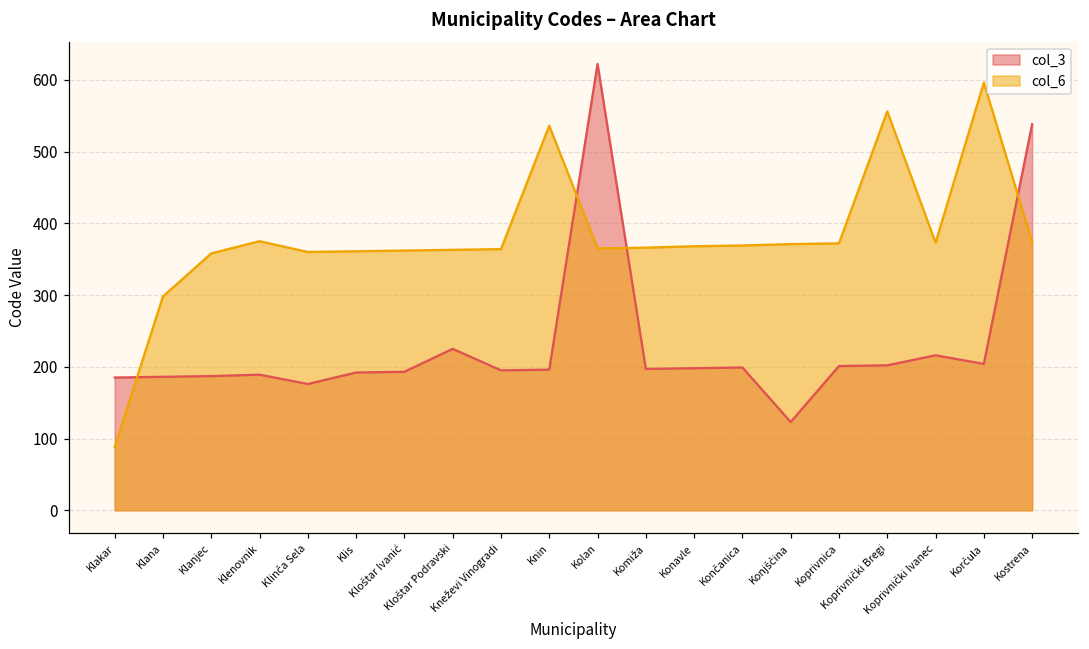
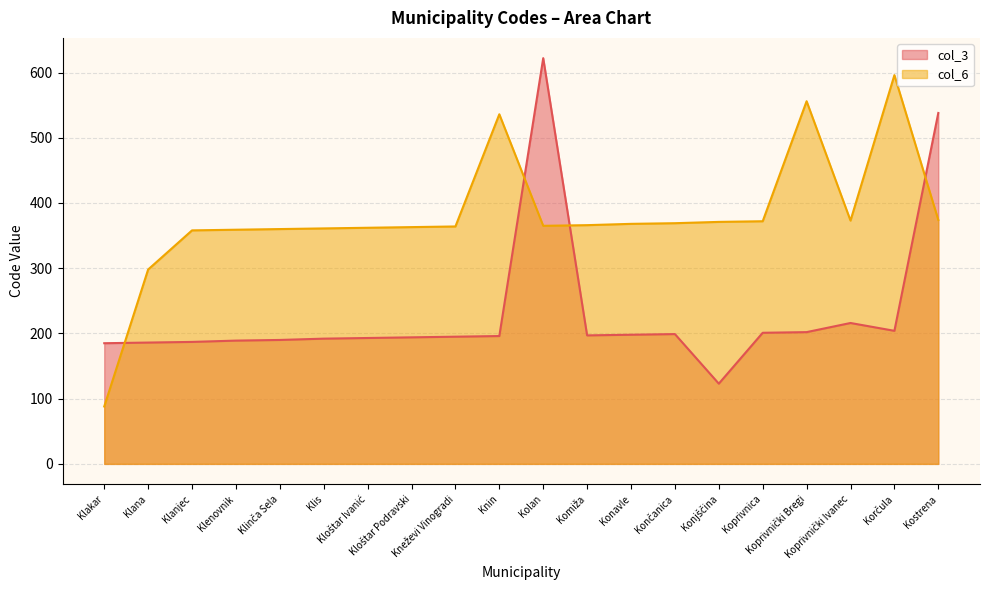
col_6, Klenovnik: 380 -> 360
col_3, Klinča Sela: 180 -> 190
col_3, Kloštar Podravski: 230 -> 190
